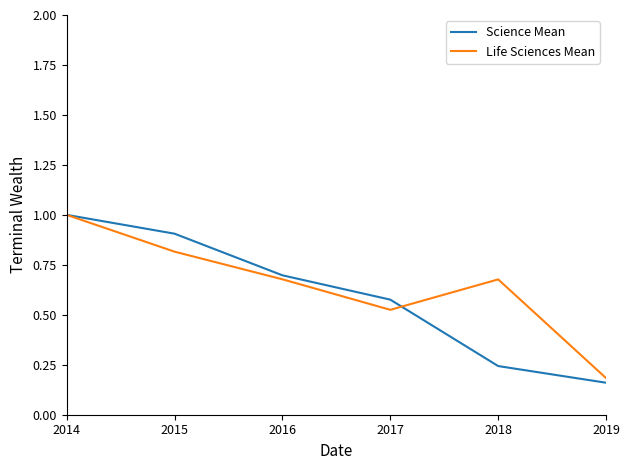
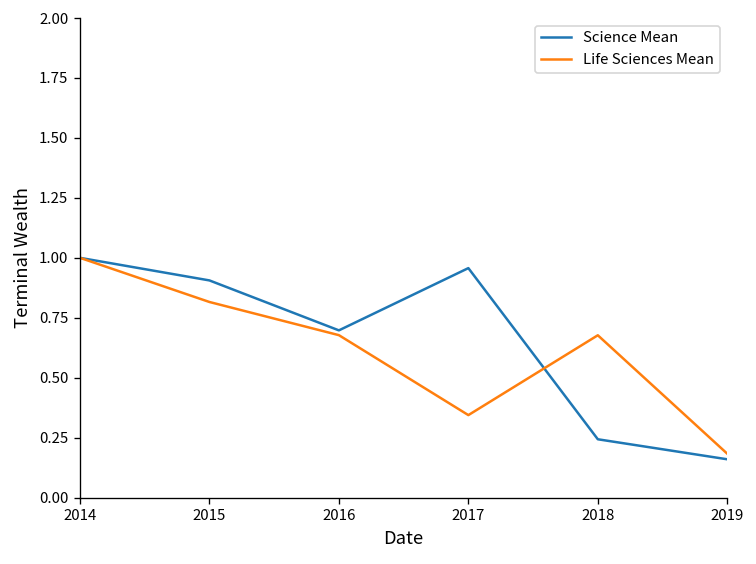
Science Mean, 2017: 0.58 -> 0.96
Life Sciences Mean, 2017: 0.52 -> 0.34
